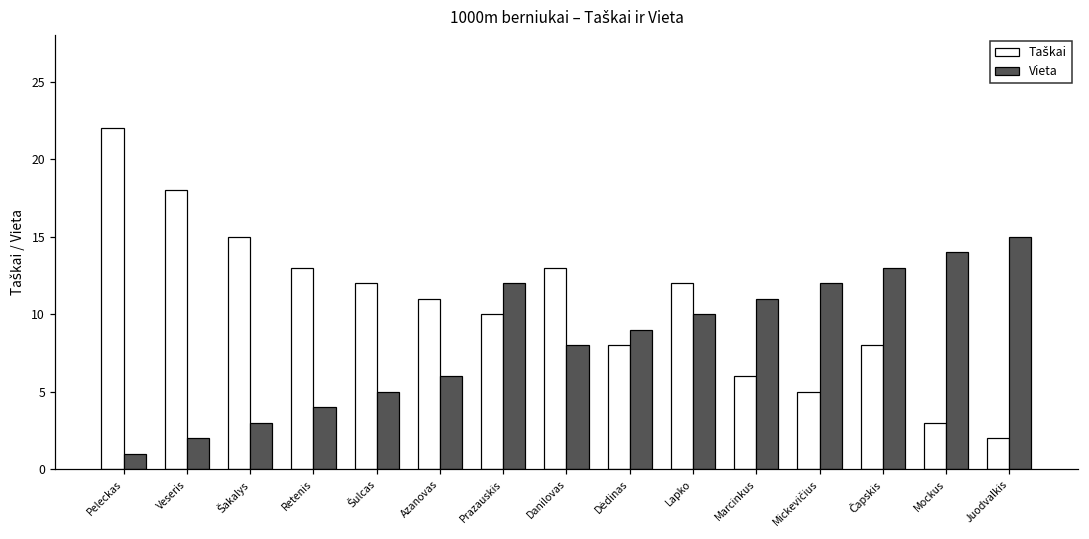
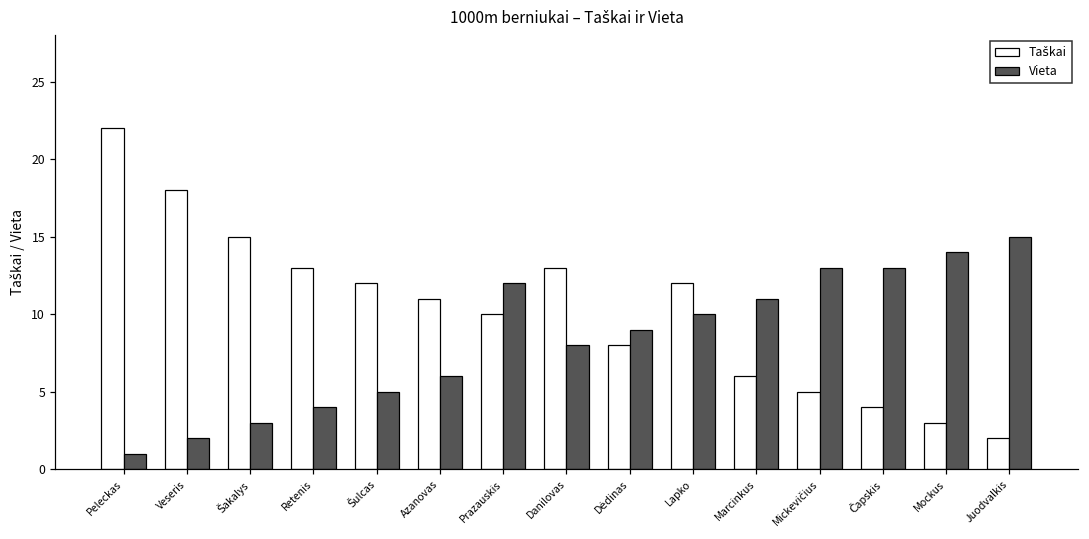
Vieta, Mickevičius: 12 -> 13
Taškai, Čapskis: 8 -> 4
